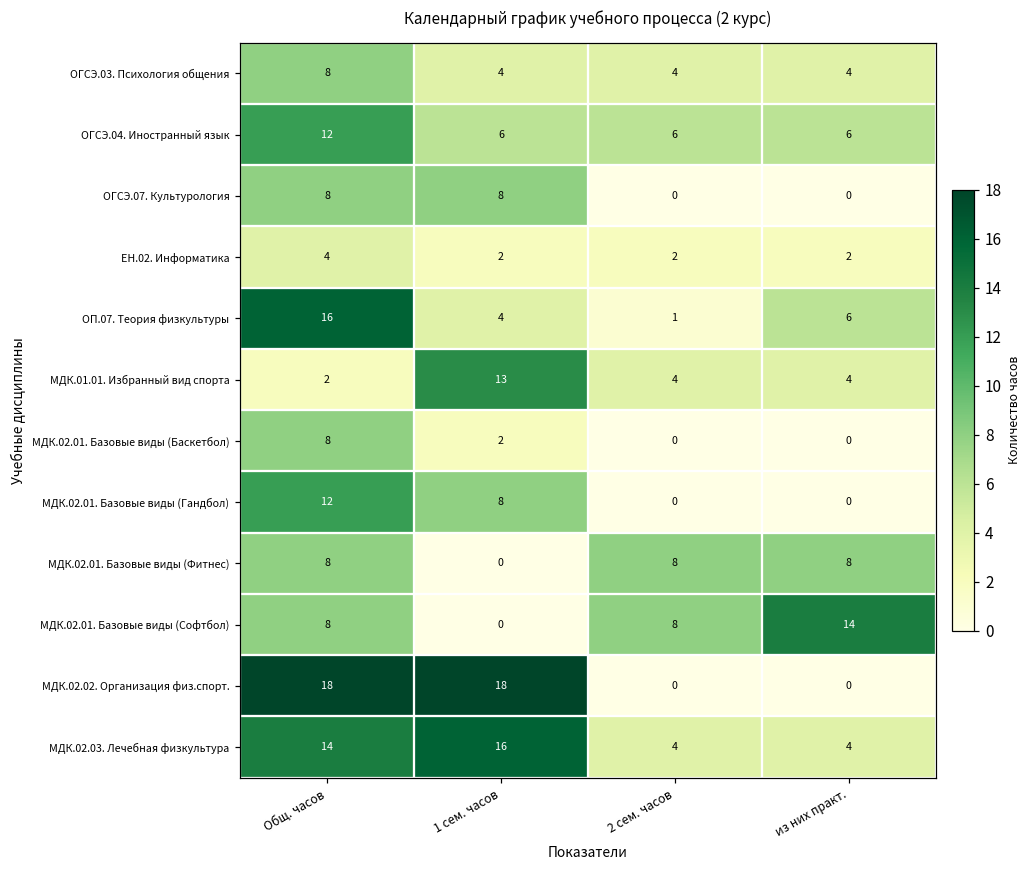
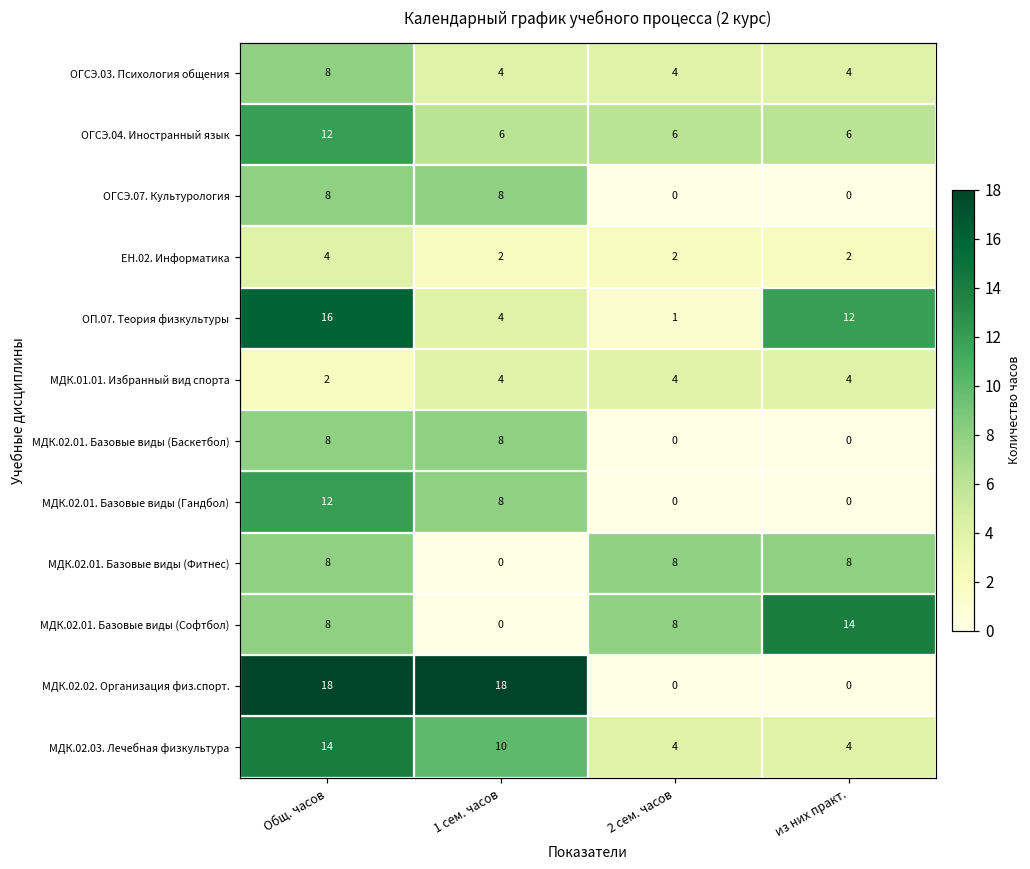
ОП.07. Теория физкультуры, из них практ.: 6 -> 12
МДК.01.01. Избранный вид спорта, 1 сем. часов: 13 -> 4
МДК.02.01. Базовые виды (Баскетбол), 1 сем. часов: 2 -> 8
МДК.02.03. Лечебная физкультура, 1 сем. часов: 16 -> 10
